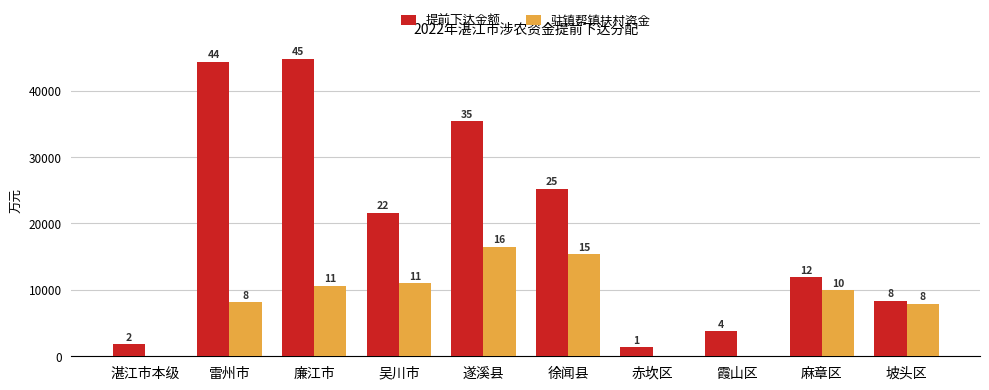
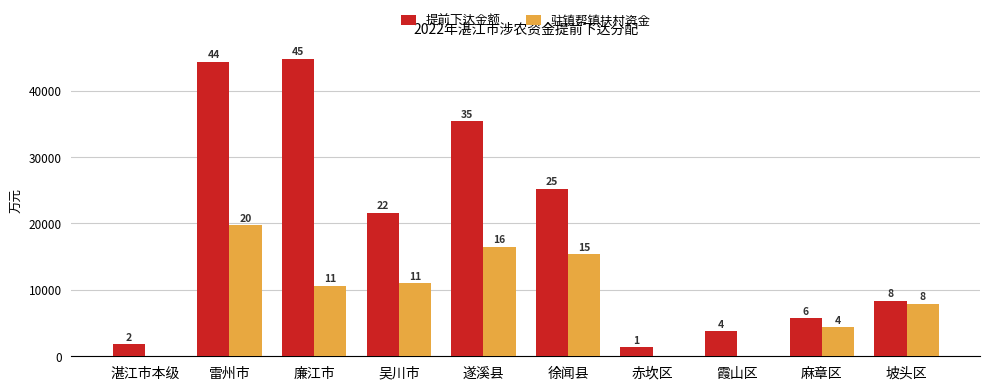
驻镇帮镇扶村资金, 雷州市: 8 -> 20
提前下达金额, 麻章区: 12 -> 6
驻镇帮镇扶村资金, 麻章区: 10 -> 4
